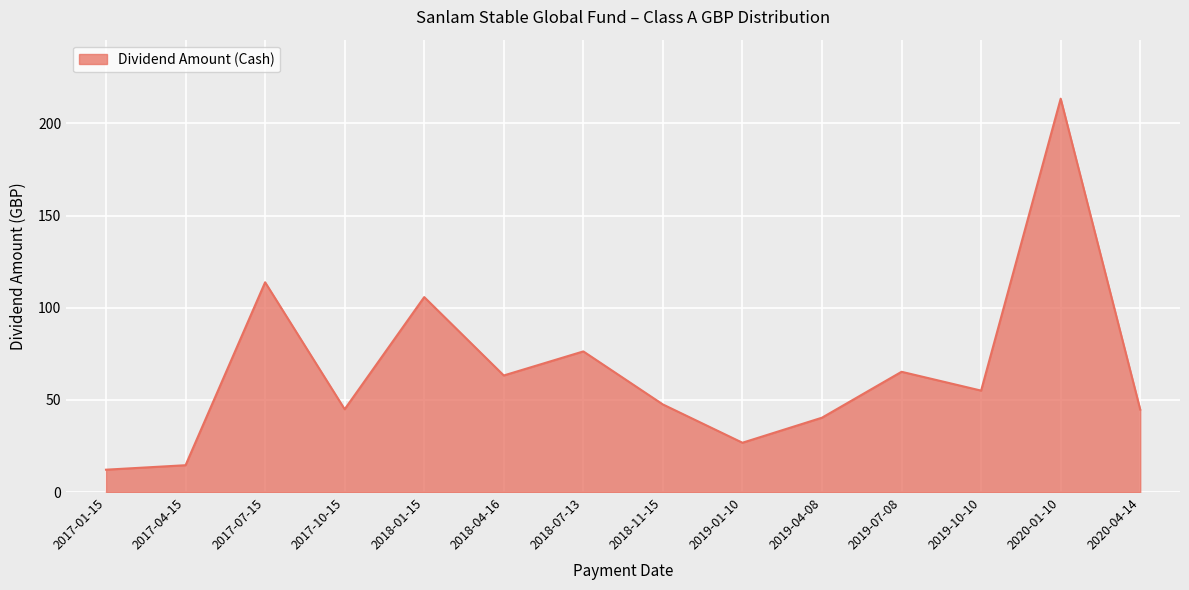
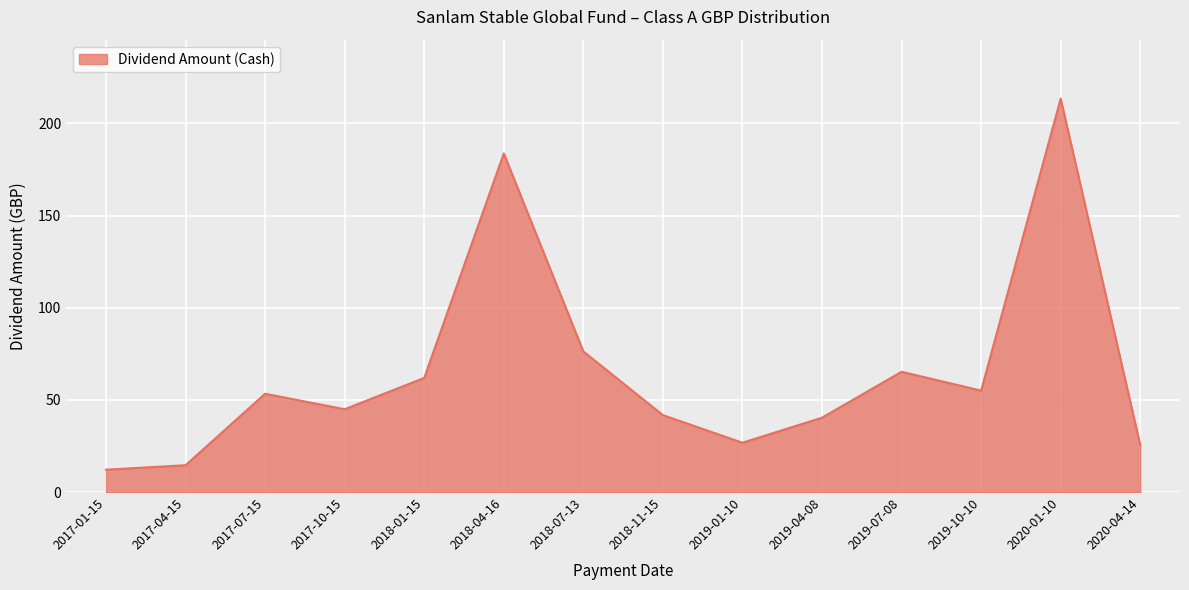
2017-07-15: 114 -> 53
2018-01-15: 106 -> 62
2018-04-16: 63 -> 184
2018-11-15: 48 -> 42
2020-04-14: 45 -> 26
